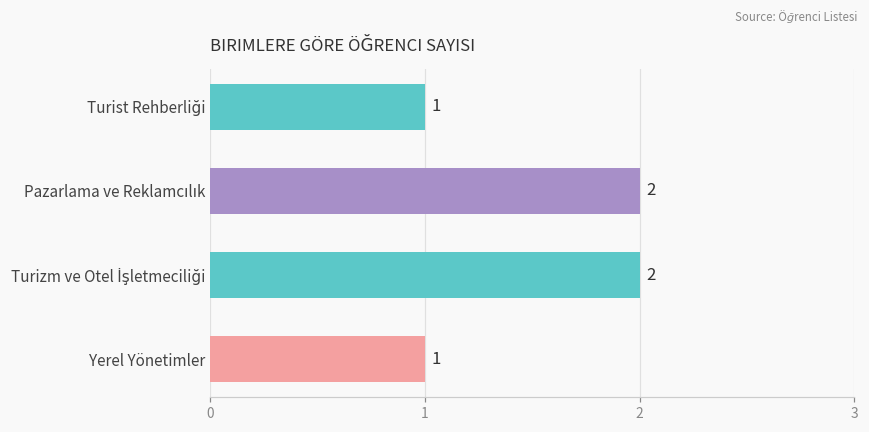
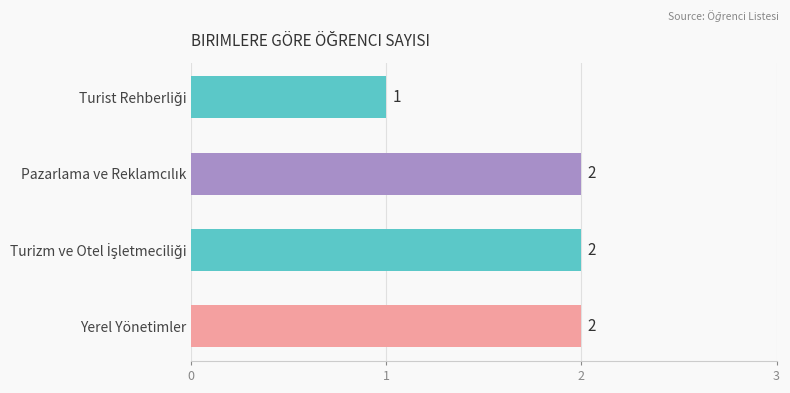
Yerel Yönetimler: 1 -> 2
